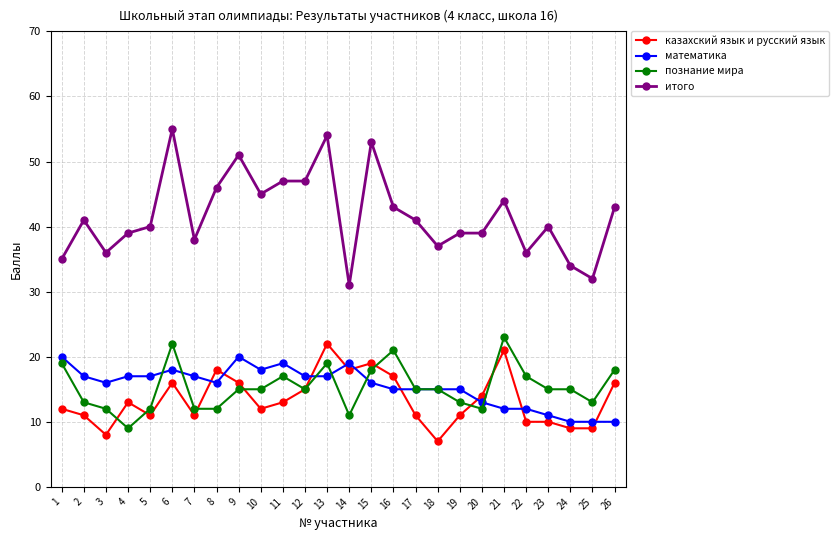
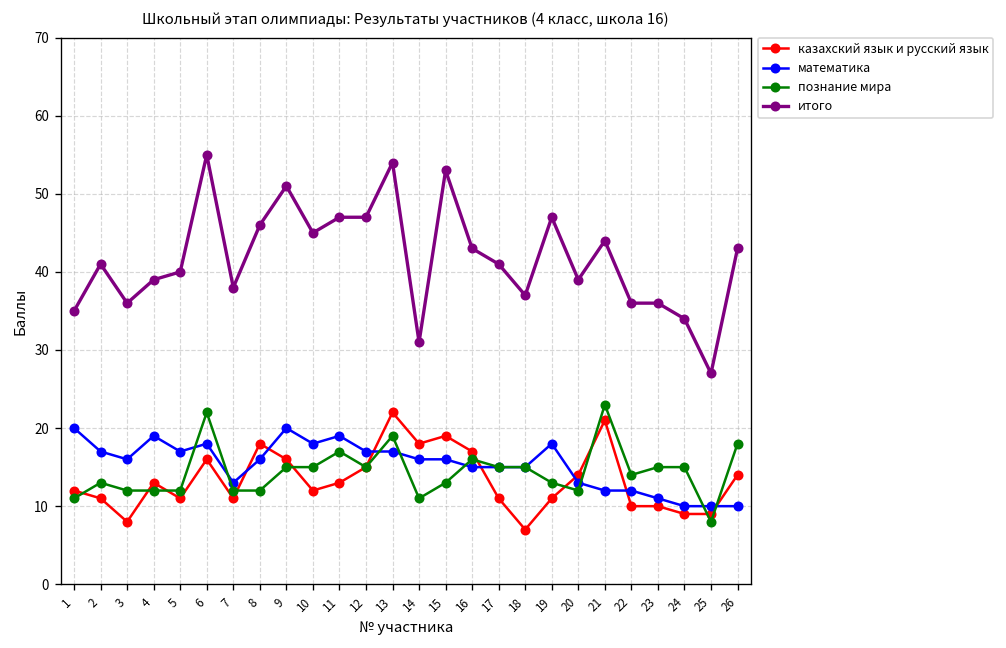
познание мира, 1: 19 -> 11
математика, 4: 17 -> 19
познание мира, 4: 9 -> 12
математика, 7: 17 -> 13
математика, 14: 19 -> 16
познание мира, 15: 18 -> 13
познание мира, 16: 21 -> 16
математика, 19: 15 -> 18
итого, 19: 39 -> 47
познание мира, 22: 17 -> 14
итого, 23: 40 -> 36
познание мира, 25: 13 -> 8
итого, 25: 32 -> 27
казахский язык и русский язык, 26: 16 -> 14
